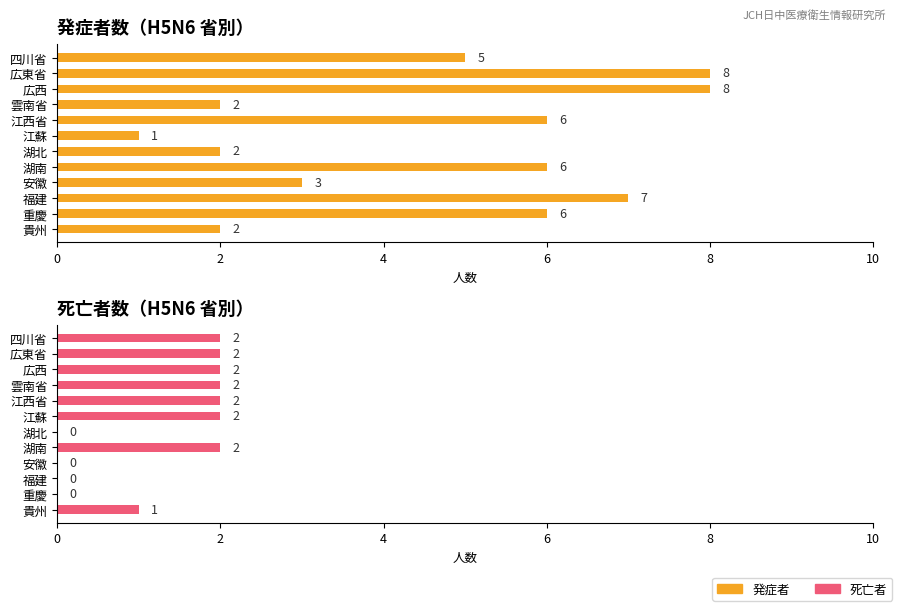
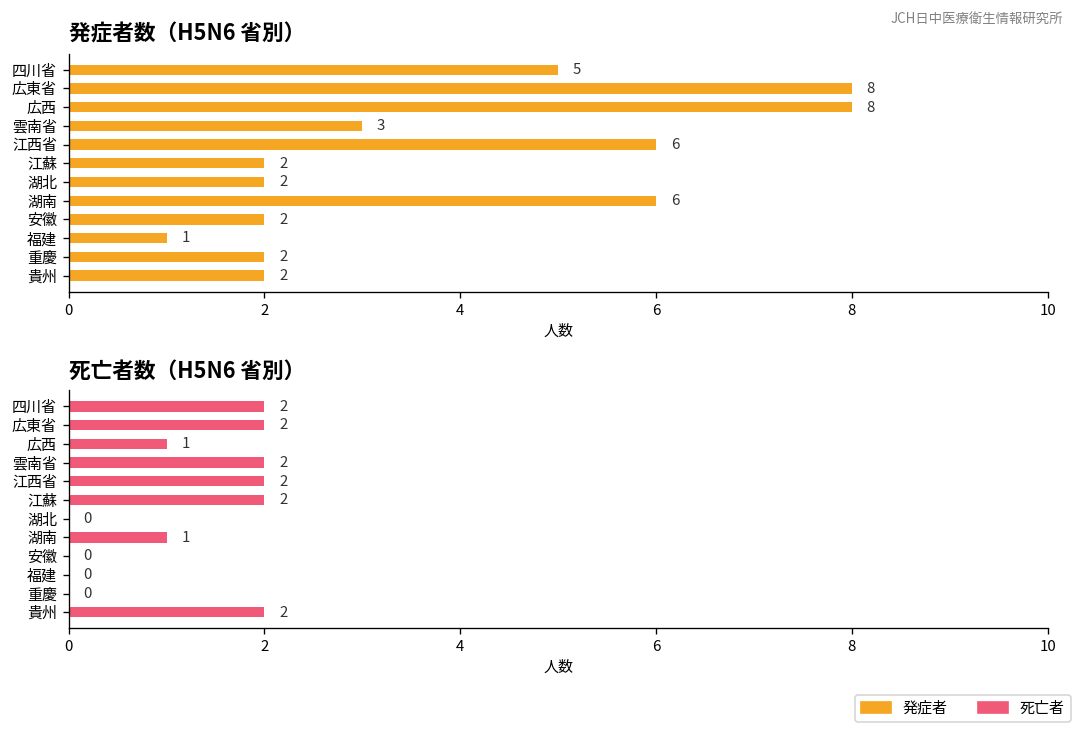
発症者数（H5N6 省別）, 雲南省: 2 -> 3
発症者数（H5N6 省別）, 江蘇: 1 -> 2
発症者数（H5N6 省別）, 安徽: 3 -> 2
発症者数（H5N6 省別）, 福建: 7 -> 1
発症者数（H5N6 省別）, 重慶: 6 -> 2
死亡者数（H5N6 省別）, 広西: 2 -> 1
死亡者数（H5N6 省別）, 湖南: 2 -> 1
死亡者数（H5N6 省別）, 貴州: 1 -> 2
